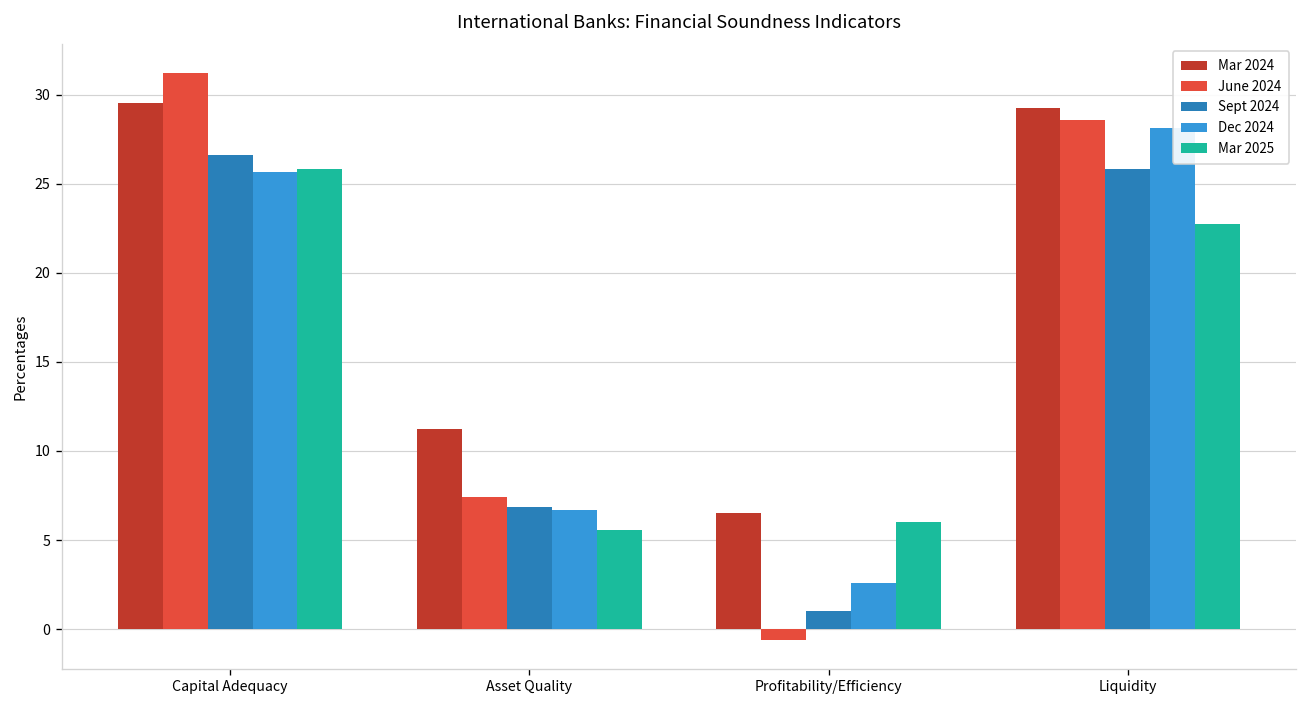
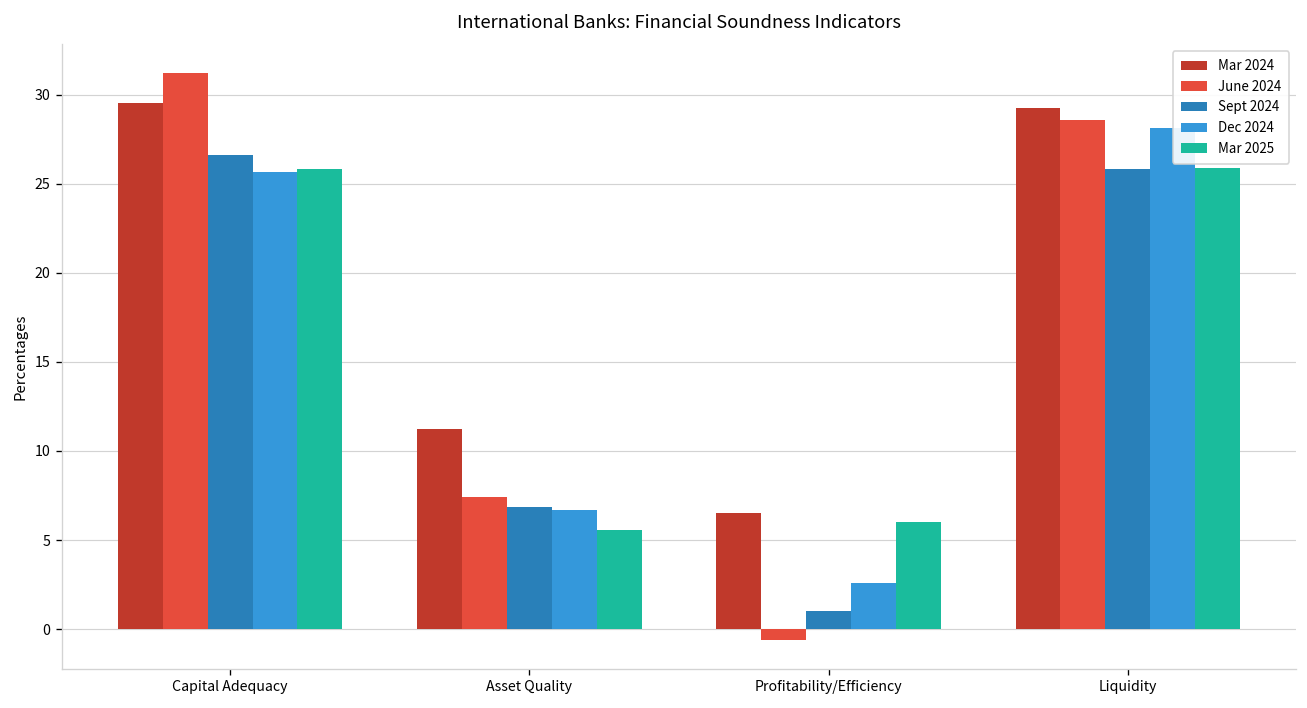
Mar 2025, Liquidity: 22.8 -> 25.9
